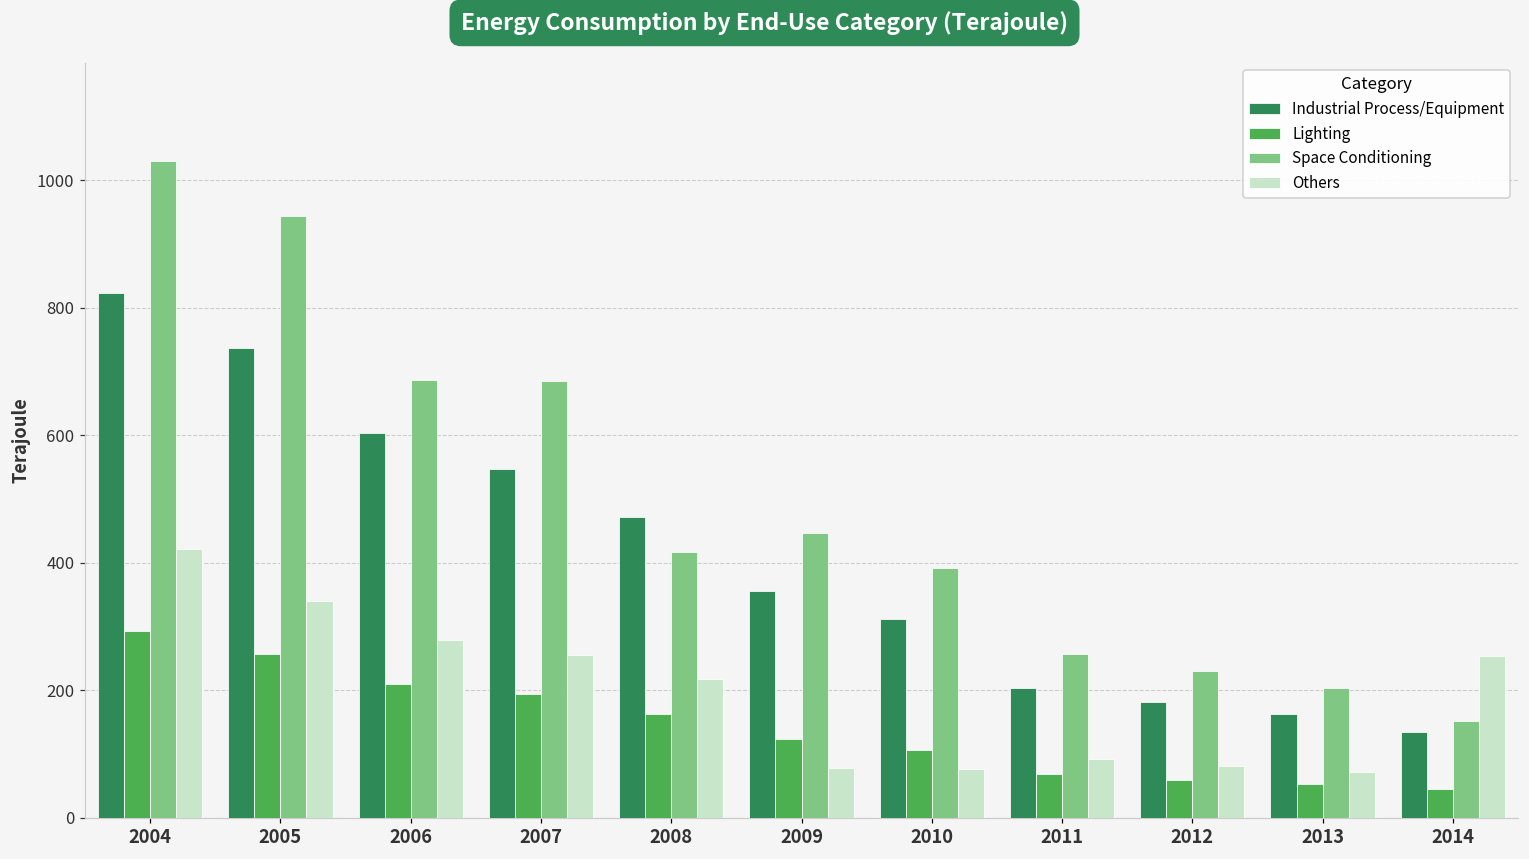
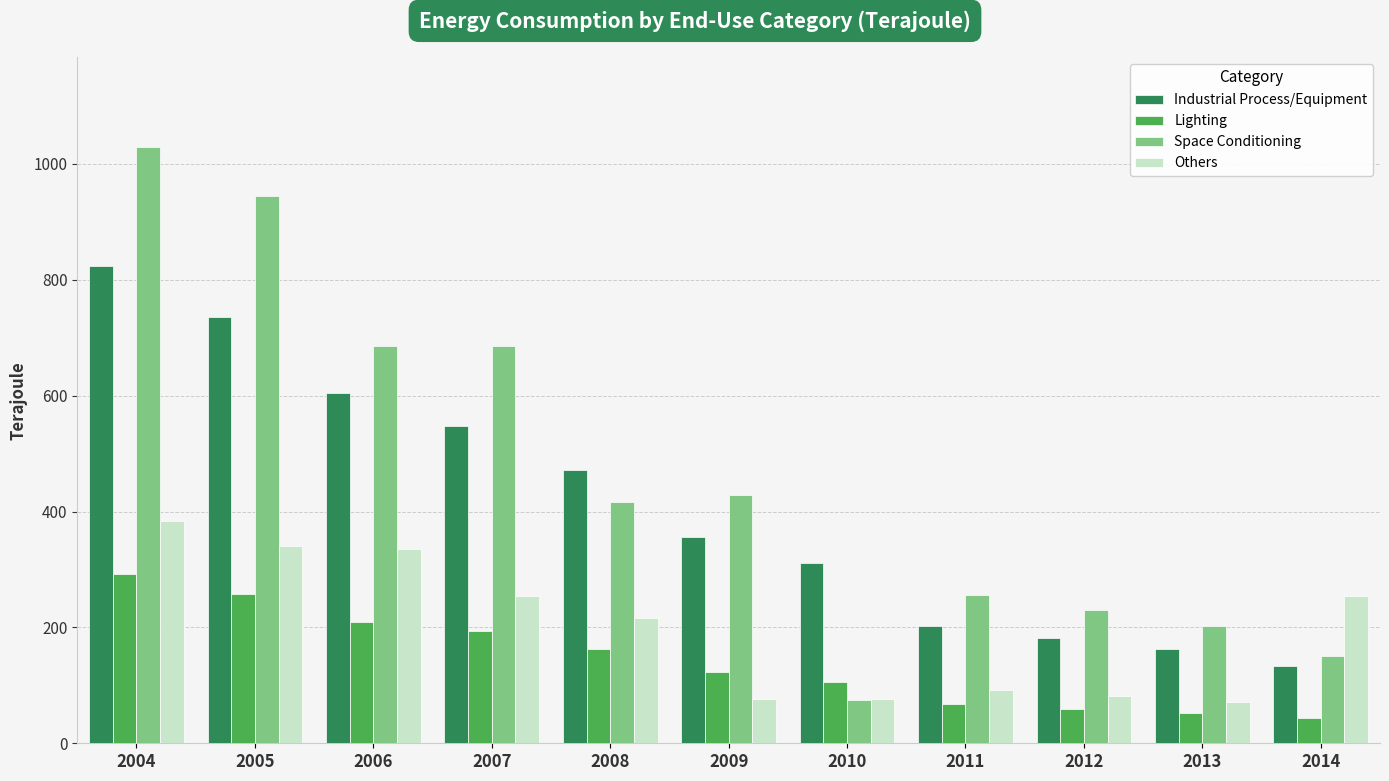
Others, 2004: 420 -> 380
Others, 2006: 280 -> 340
Space Conditioning, 2009: 450 -> 430
Space Conditioning, 2010: 390 -> 70
